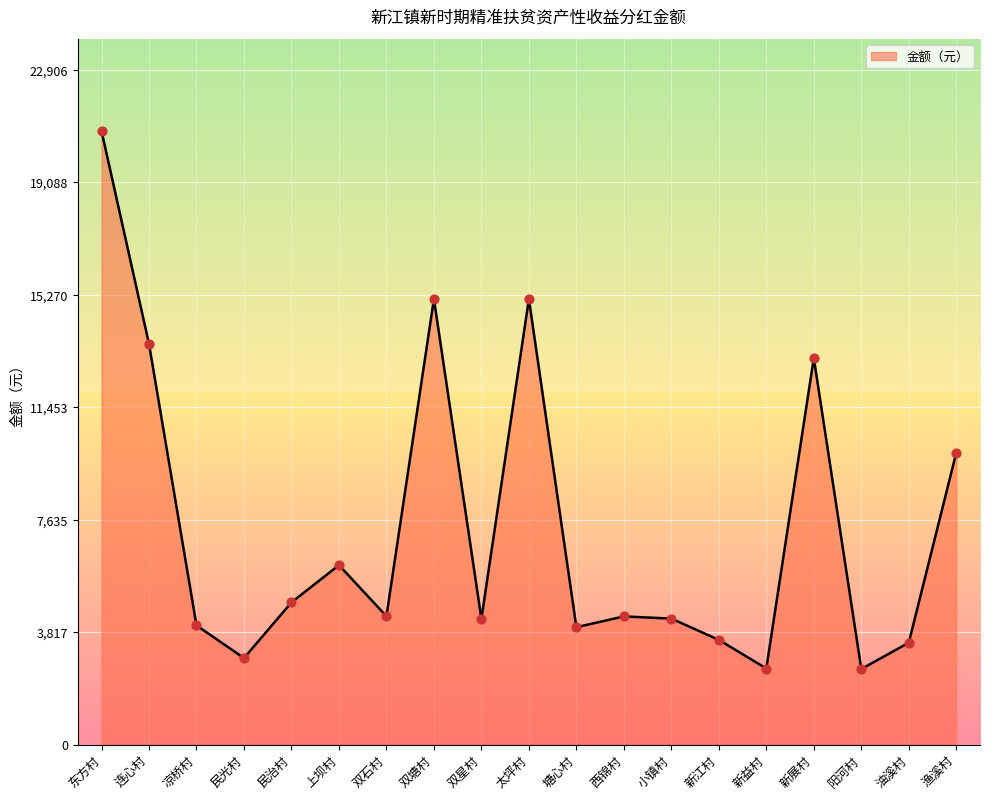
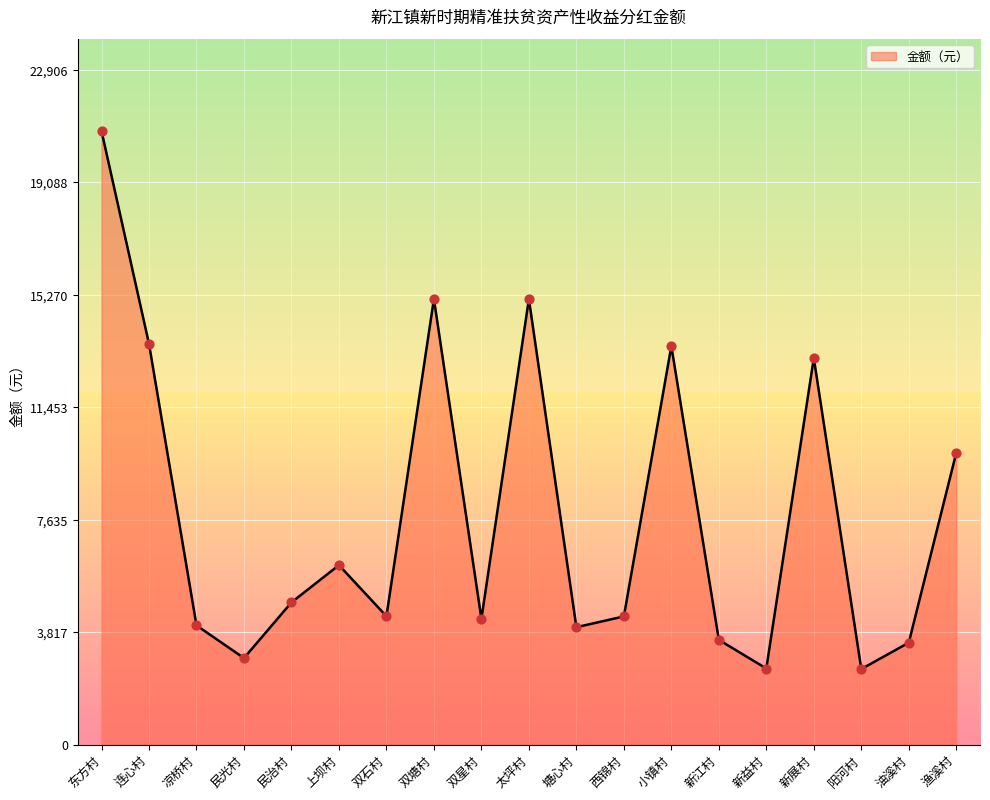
小镇村: 4,300 -> 13,500
